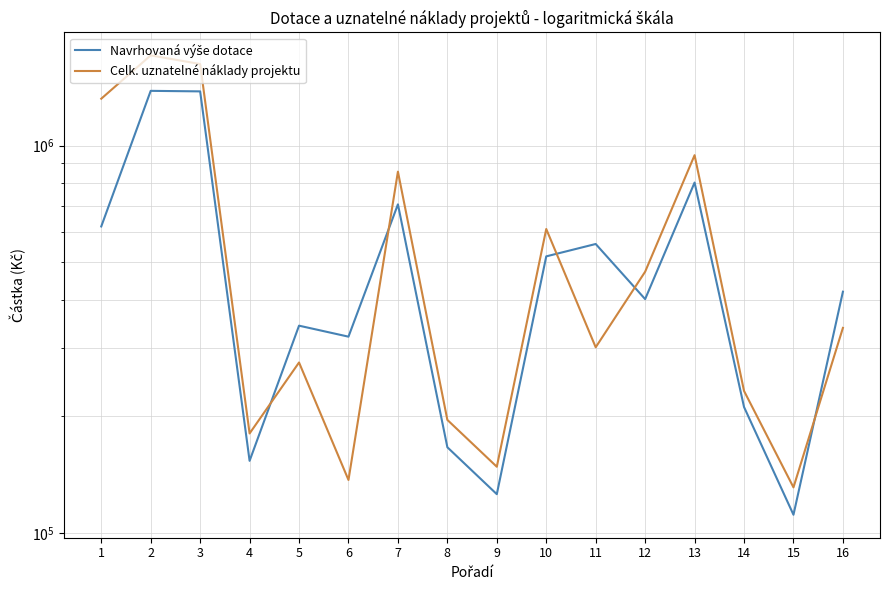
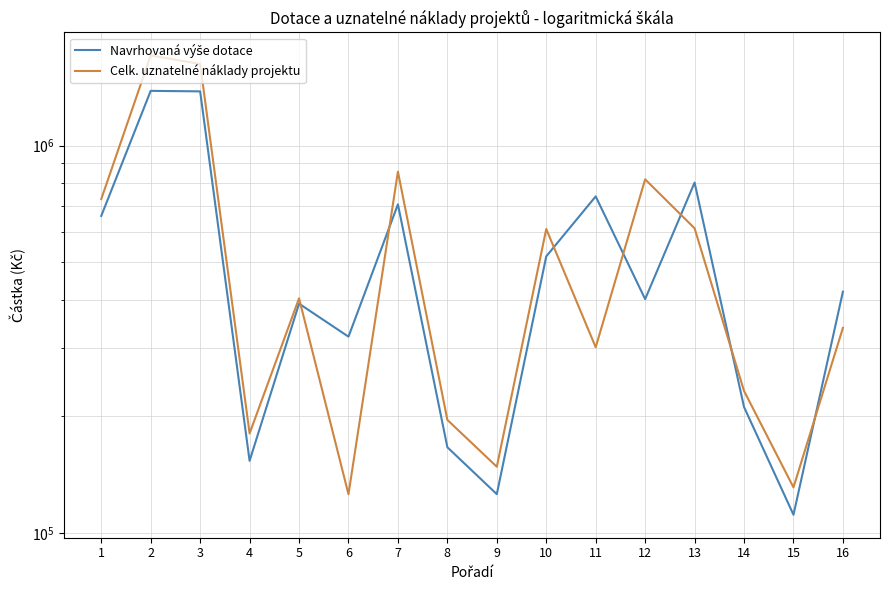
Navrhovaná výše dotace, 1: 620000 -> 660000
Celk. uznatelné náklady projektu, 1: 1320000 -> 730000
Navrhovaná výše dotace, 5: 340000 -> 390000
Celk. uznatelné náklady projektu, 5: 280000 -> 400000
Celk. uznatelné náklady projektu, 6: 137000 -> 126000
Navrhovaná výše dotace, 11: 560000 -> 740000
Celk. uznatelné náklady projektu, 12: 470000 -> 820000
Celk. uznatelné náklady projektu, 13: 940000 -> 610000
